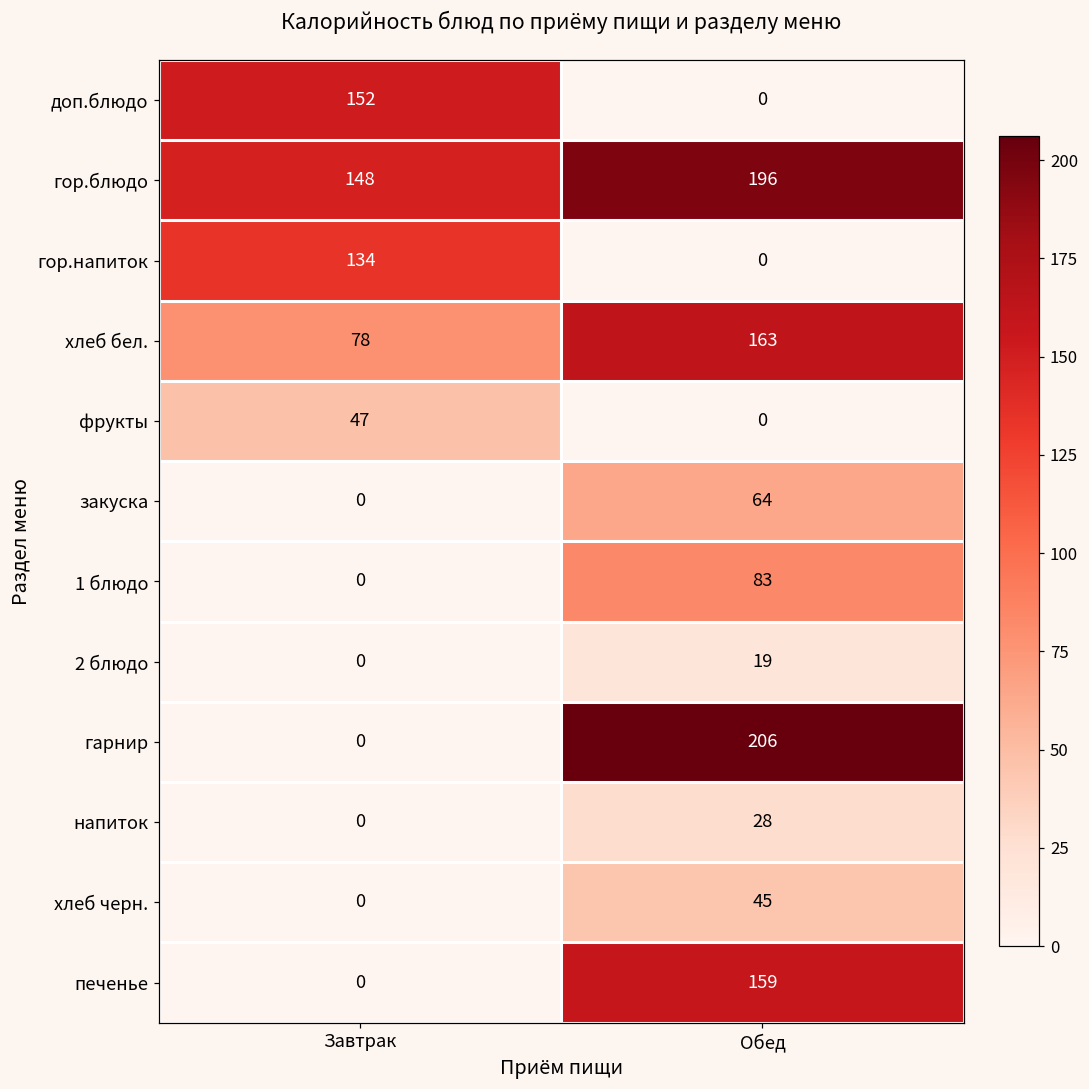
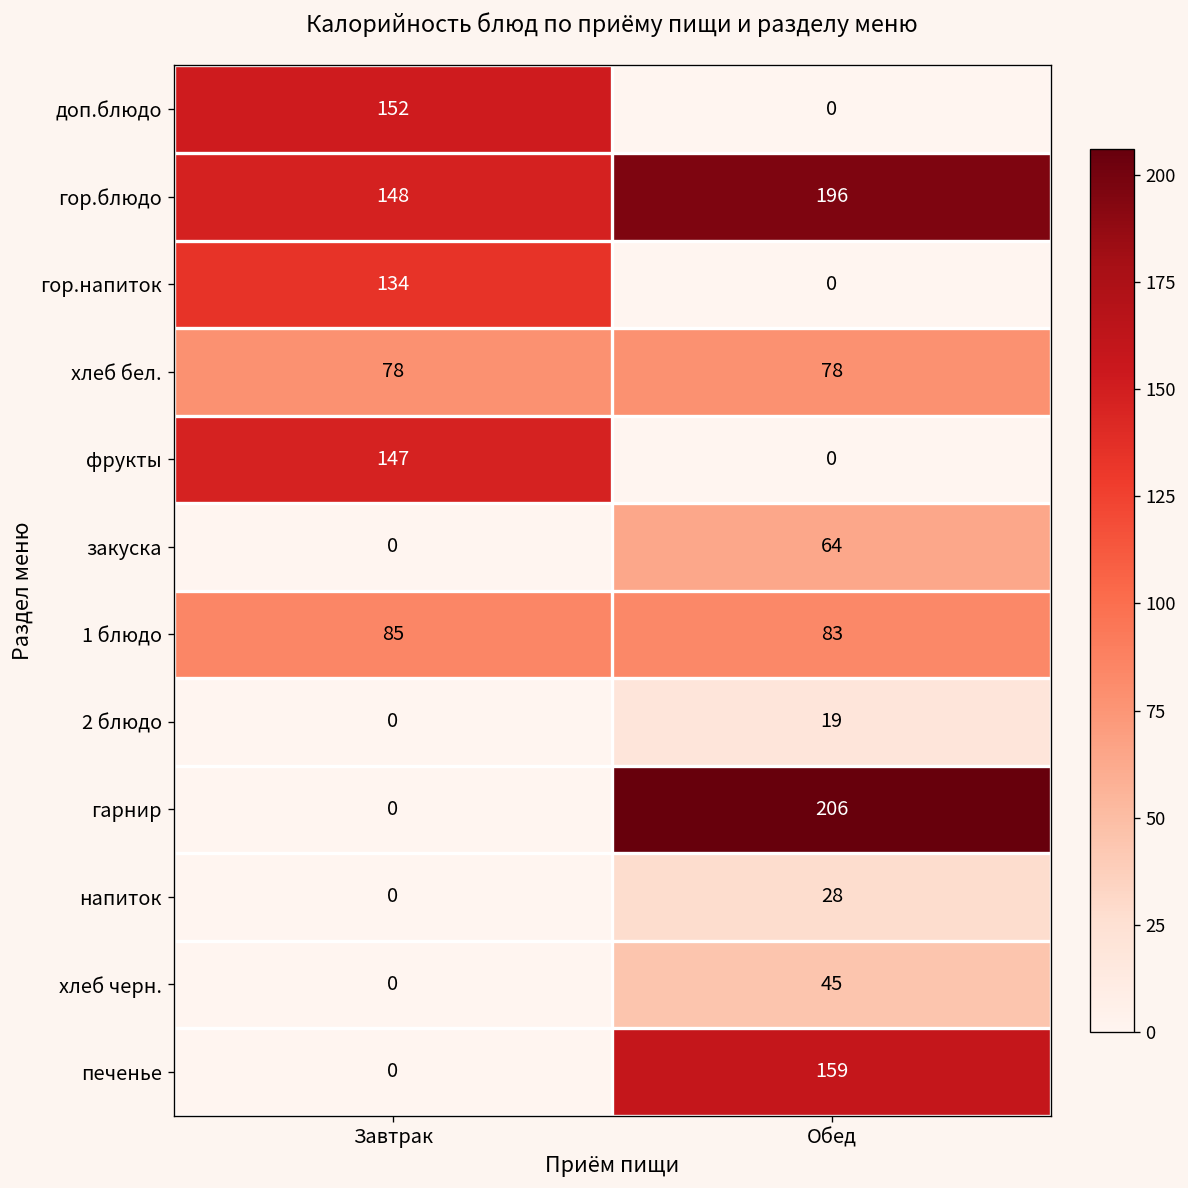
хлеб бел., Обед: 163 -> 78
фрукты, Завтрак: 47 -> 147
1 блюдо, Завтрак: 0 -> 85
